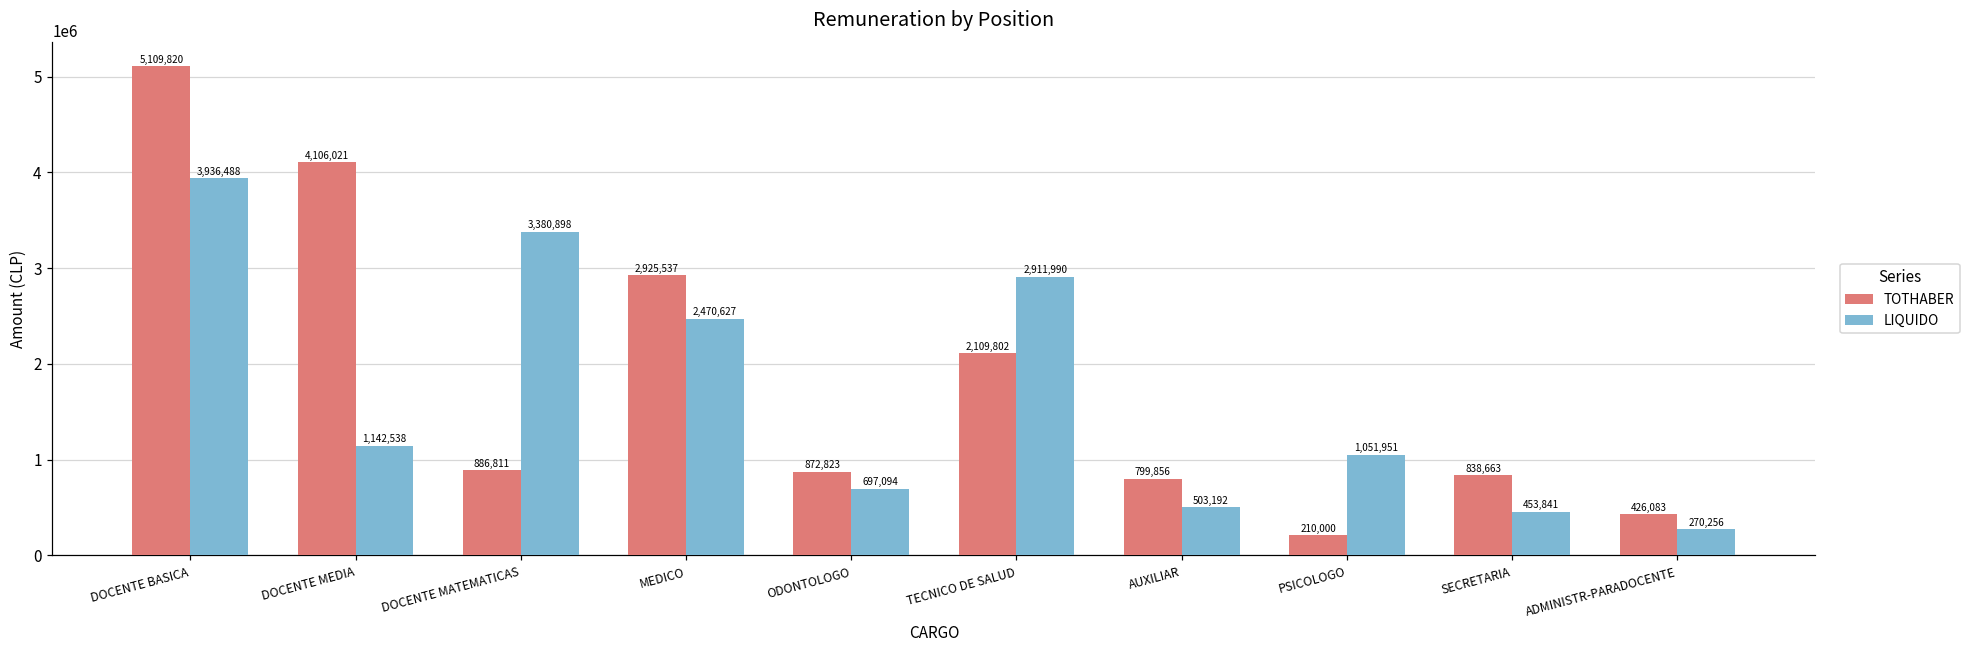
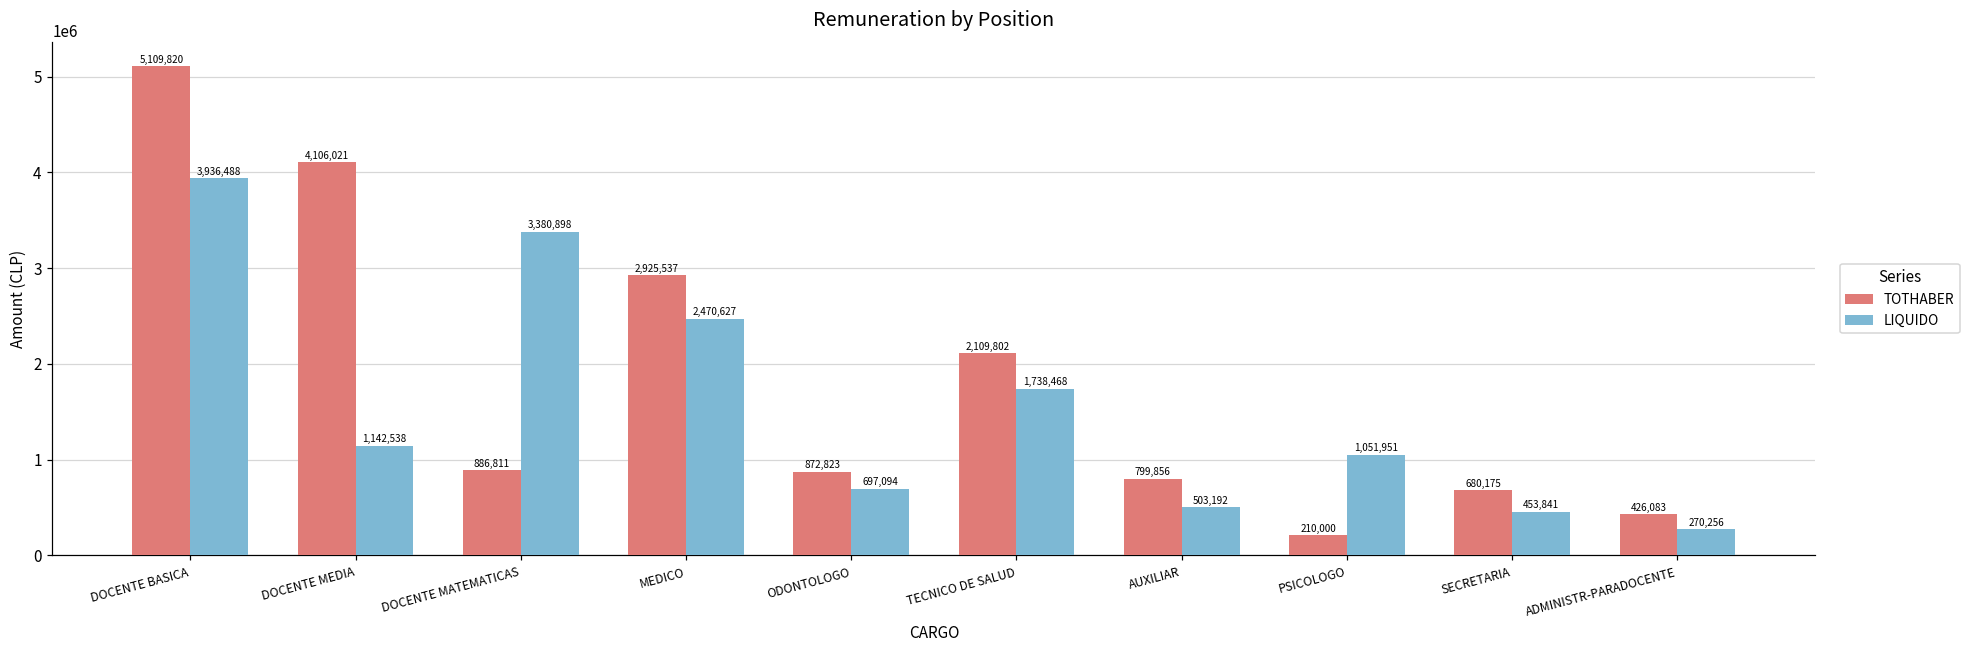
LIQUIDO, TECNICO DE SALUD: 2,911,990 -> 1,738,468
TOTHABER, SECRETARIA: 838,663 -> 680,175
